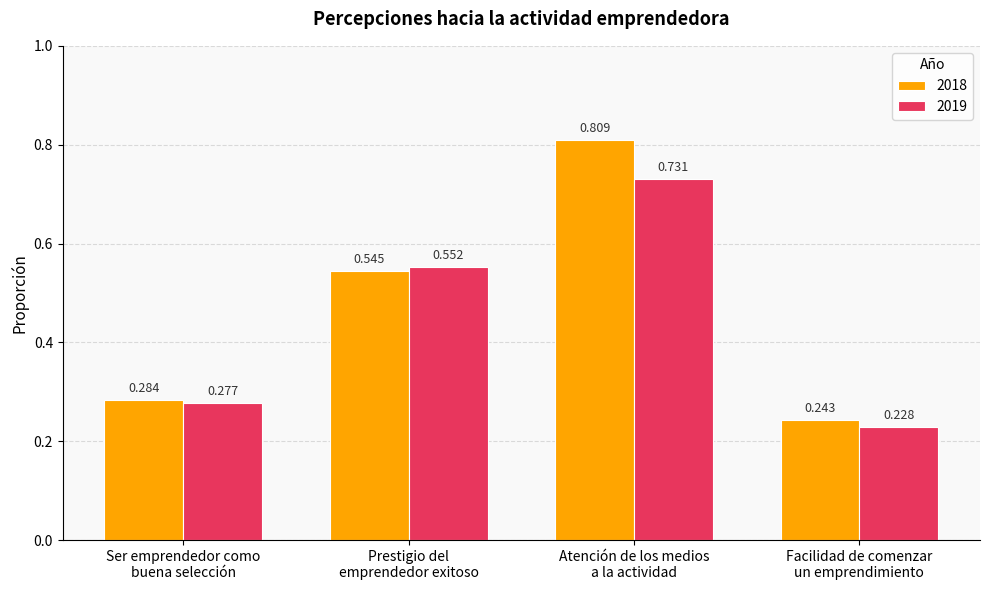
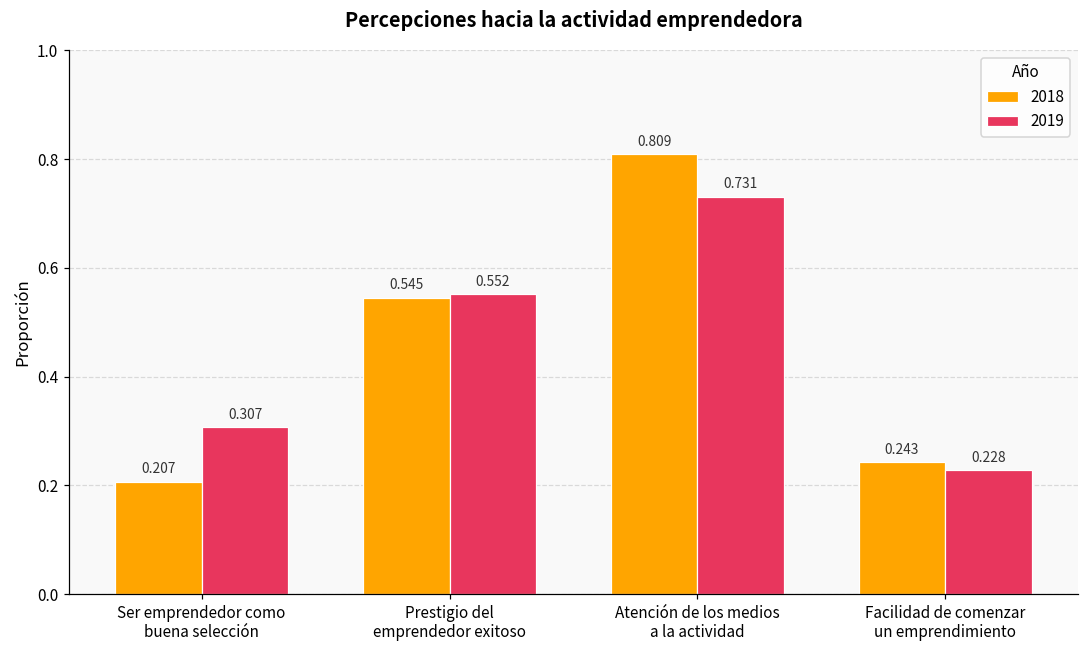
2018, Ser emprendedor como buena selección: 0.284 -> 0.207
2019, Ser emprendedor como buena selección: 0.277 -> 0.307
